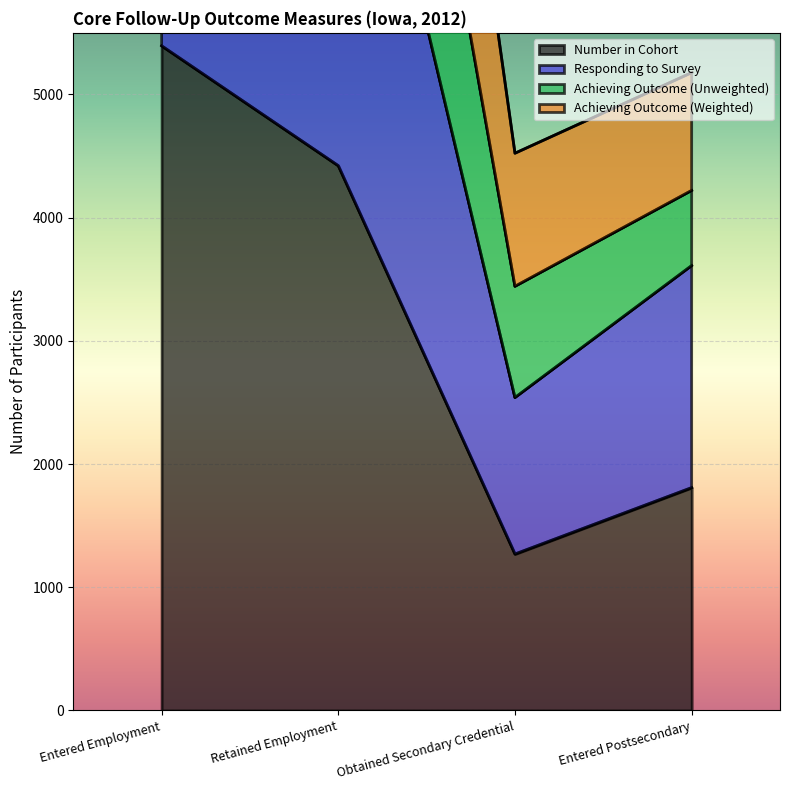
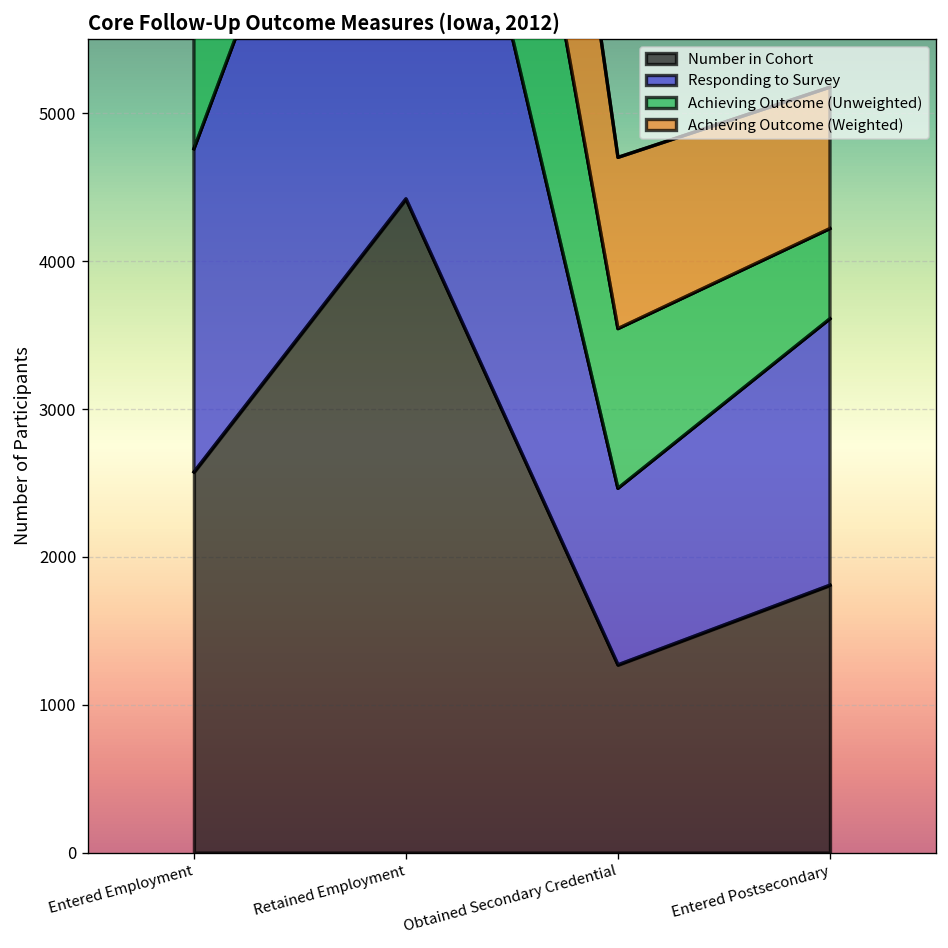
Number in Cohort, Entered Employment: 5400 -> 2570
Responding to Survey, Obtained Secondary Credential: 1270 -> 1190
Achieving Outcome (Unweighted), Obtained Secondary Credential: 900 -> 1080
Achieving Outcome (Weighted), Obtained Secondary Credential: 1080 -> 1160
